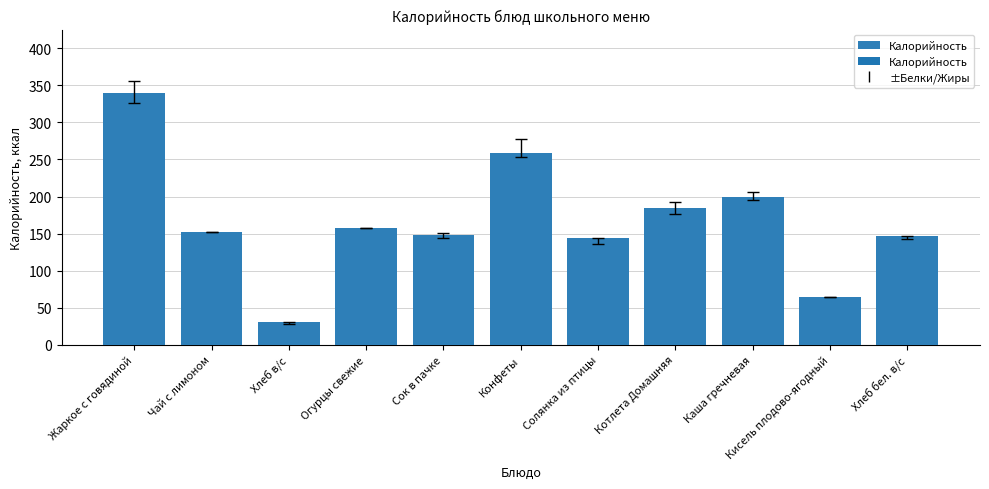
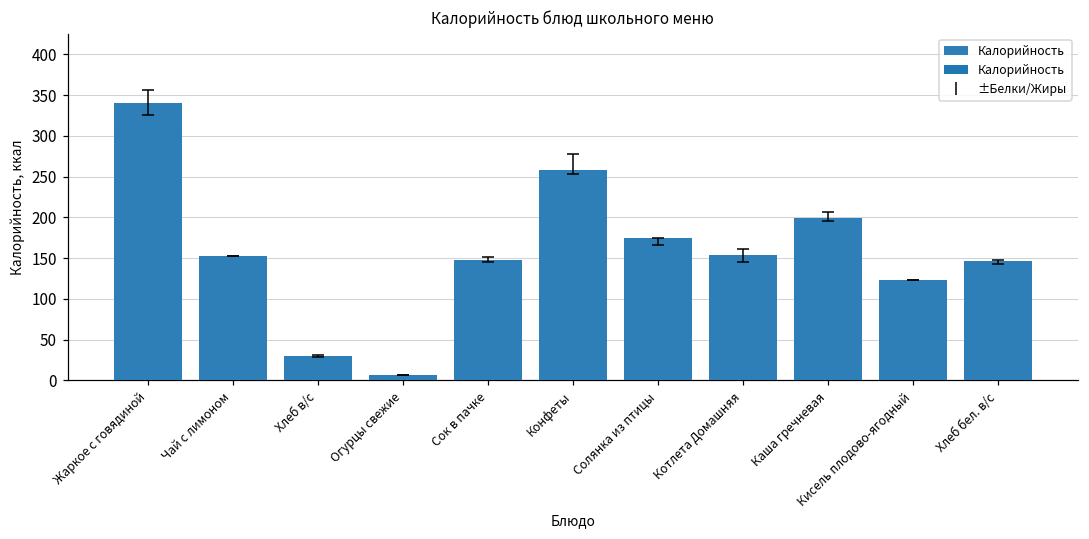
Калорийность, Огурцы свежие: 160 -> 10
Калорийность, Солянка из птицы: 140 -> 170
Калорийность, Котлета Домашняя: 180 -> 150
Калорийность, Кисель плодово-ягодный: 60 -> 120
